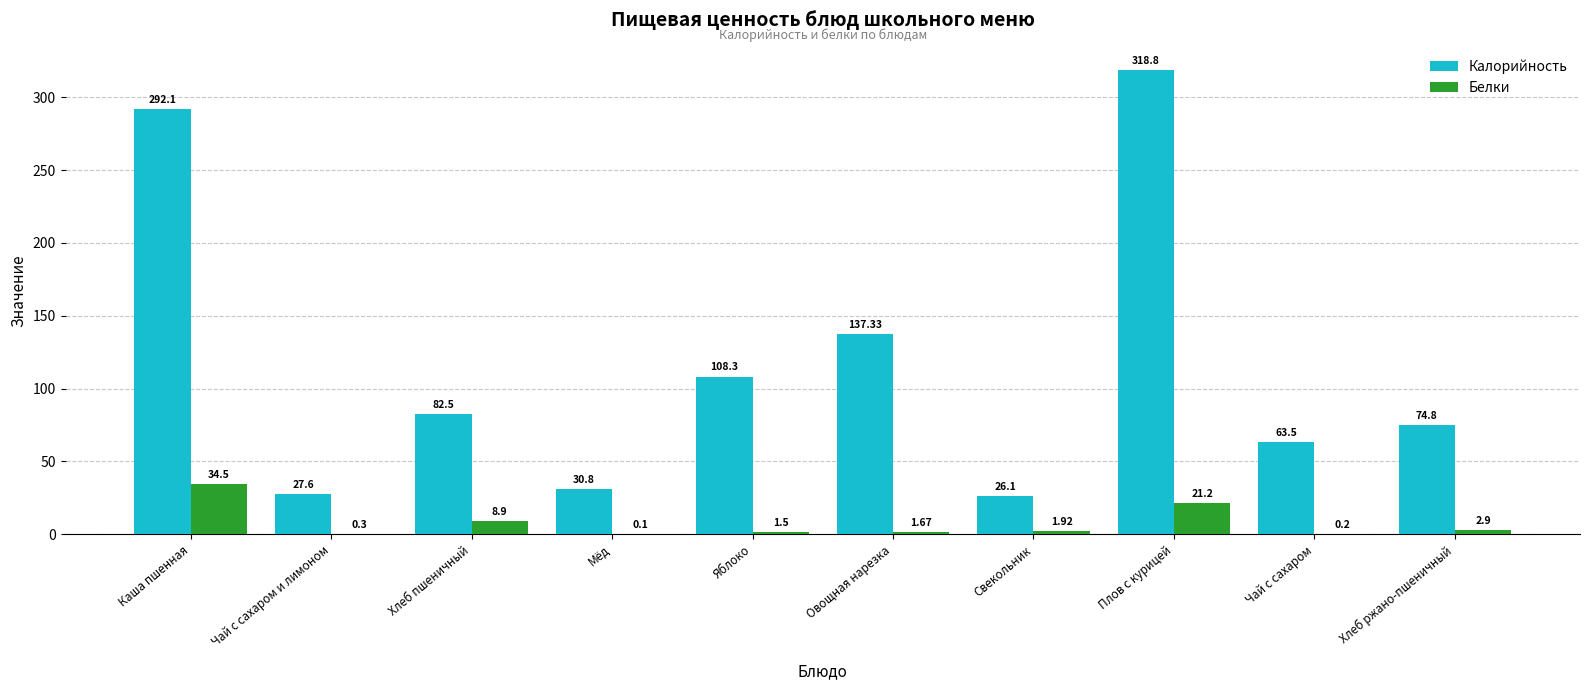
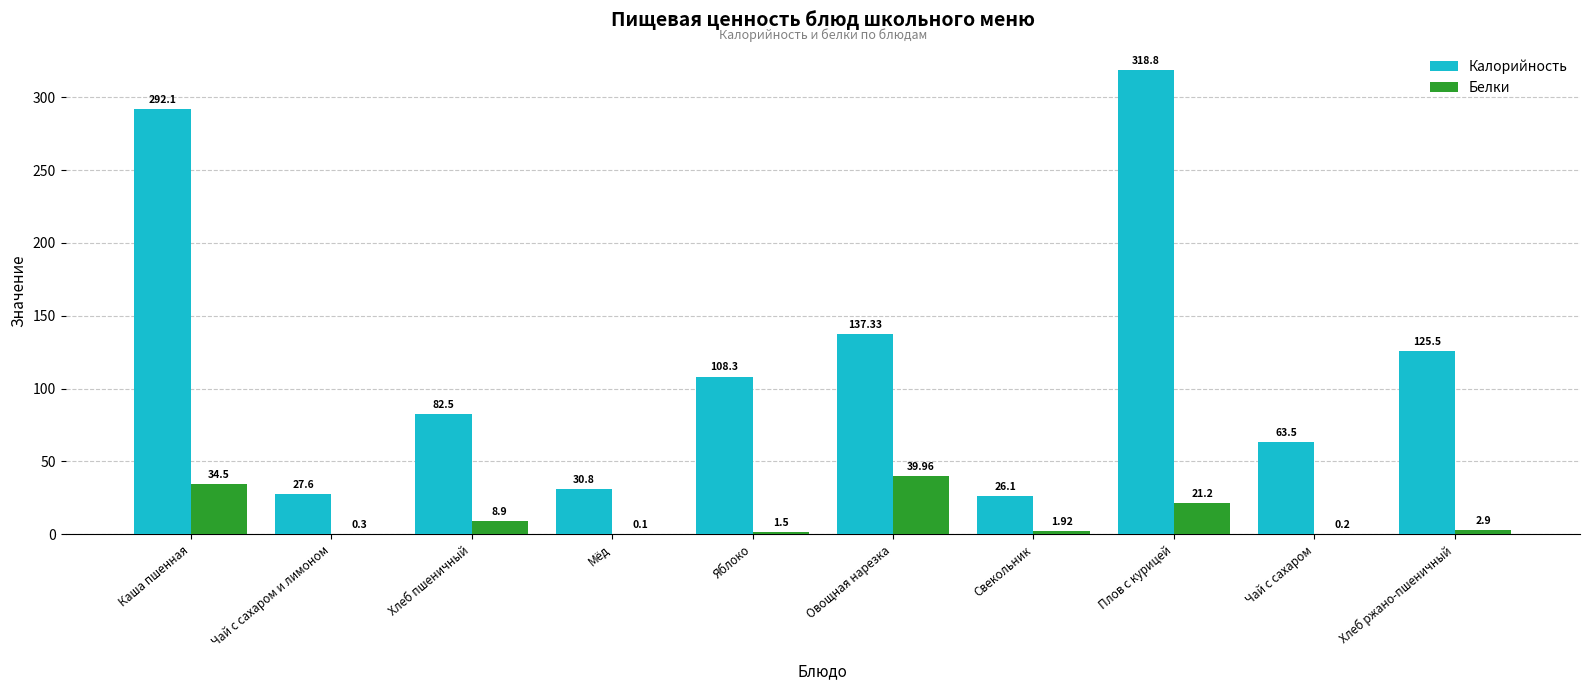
Белки, Овощная нарезка: 1.67 -> 39.96
Калорийность, Хлеб ржано-пшеничный: 74.8 -> 125.5
